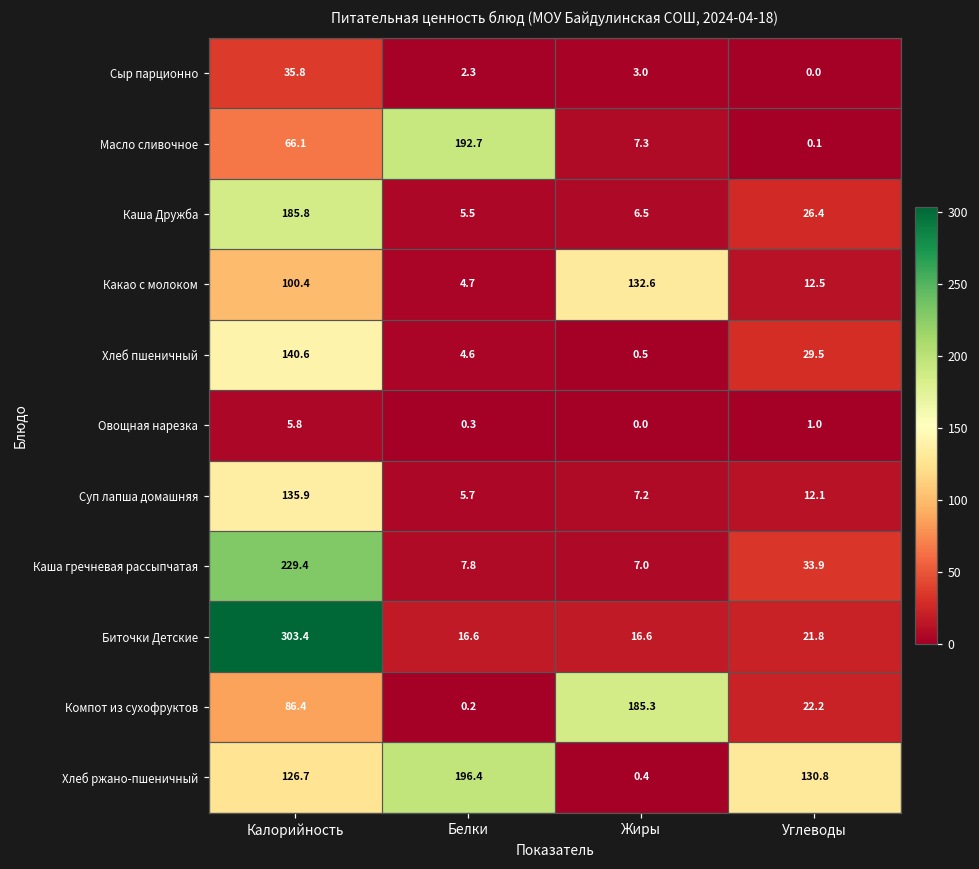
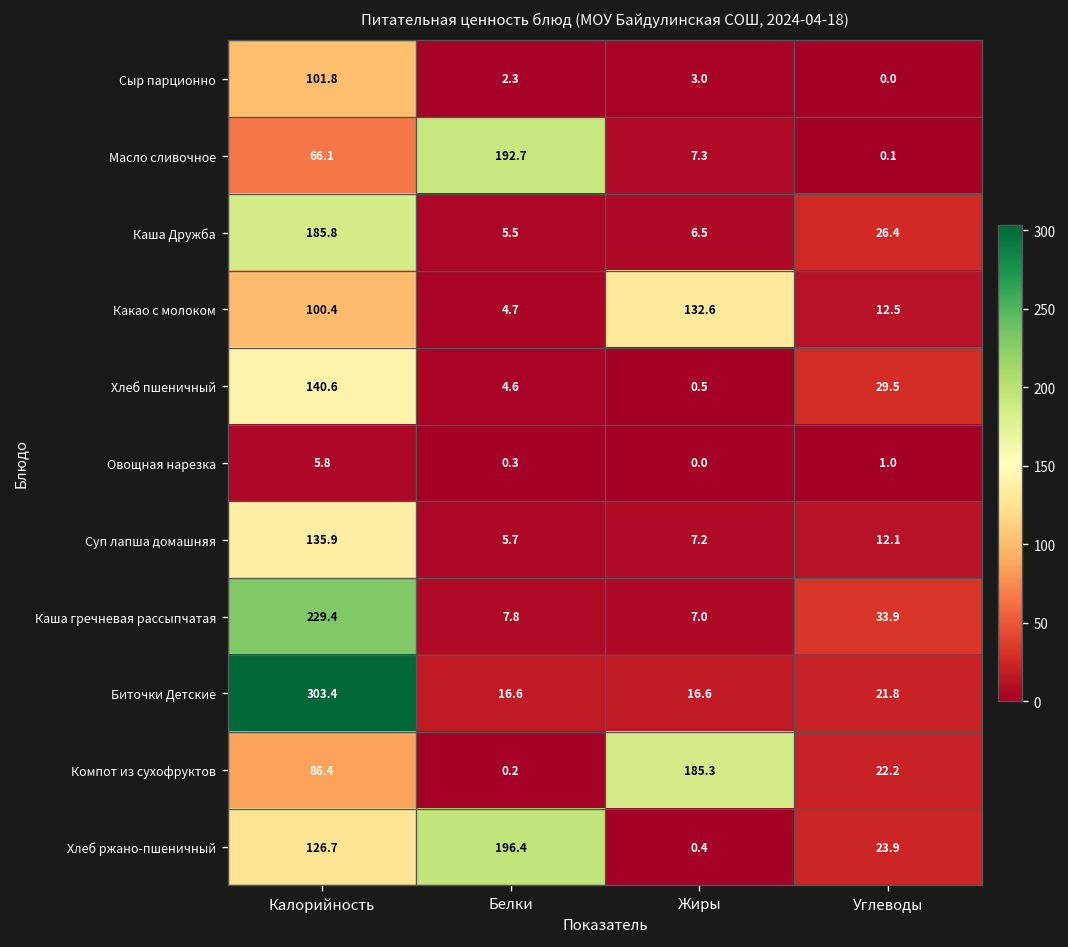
Сыр парционно, Калорийность: 35.8 -> 101.8
Хлеб ржано-пшеничный, Углеводы: 130.8 -> 23.9
